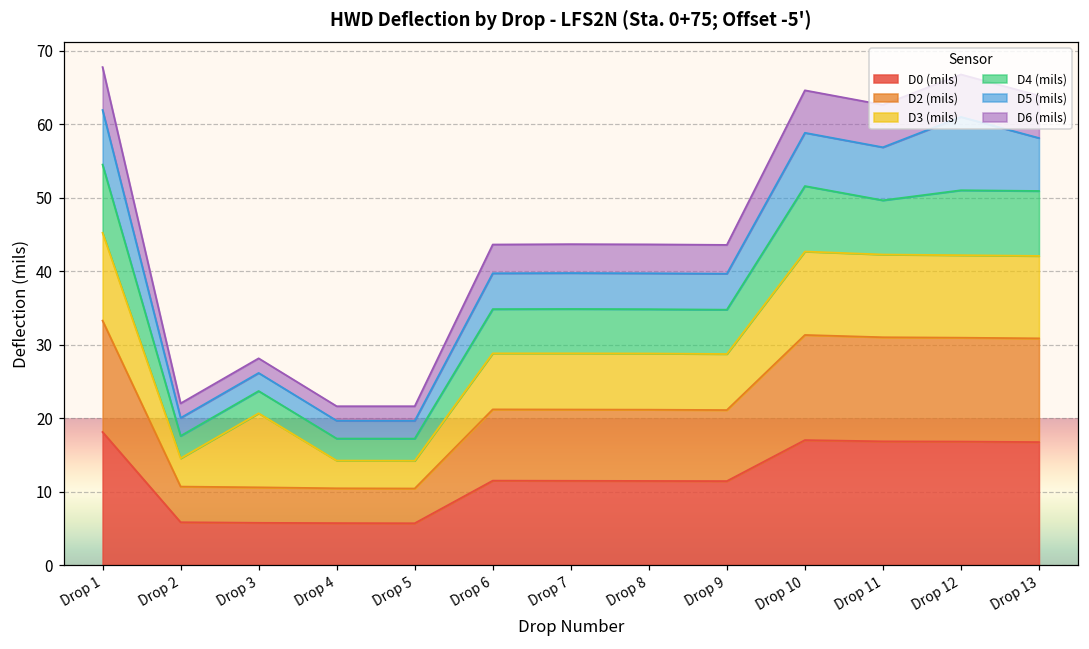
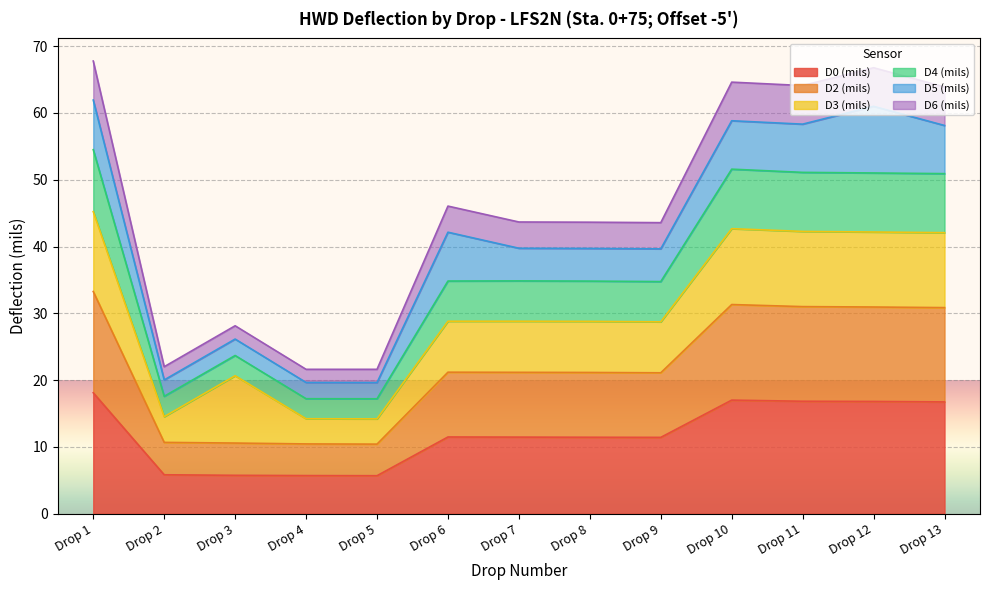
D5 (mils), Drop 6: 5 -> 7
D4 (mils), Drop 11: 7 -> 9
